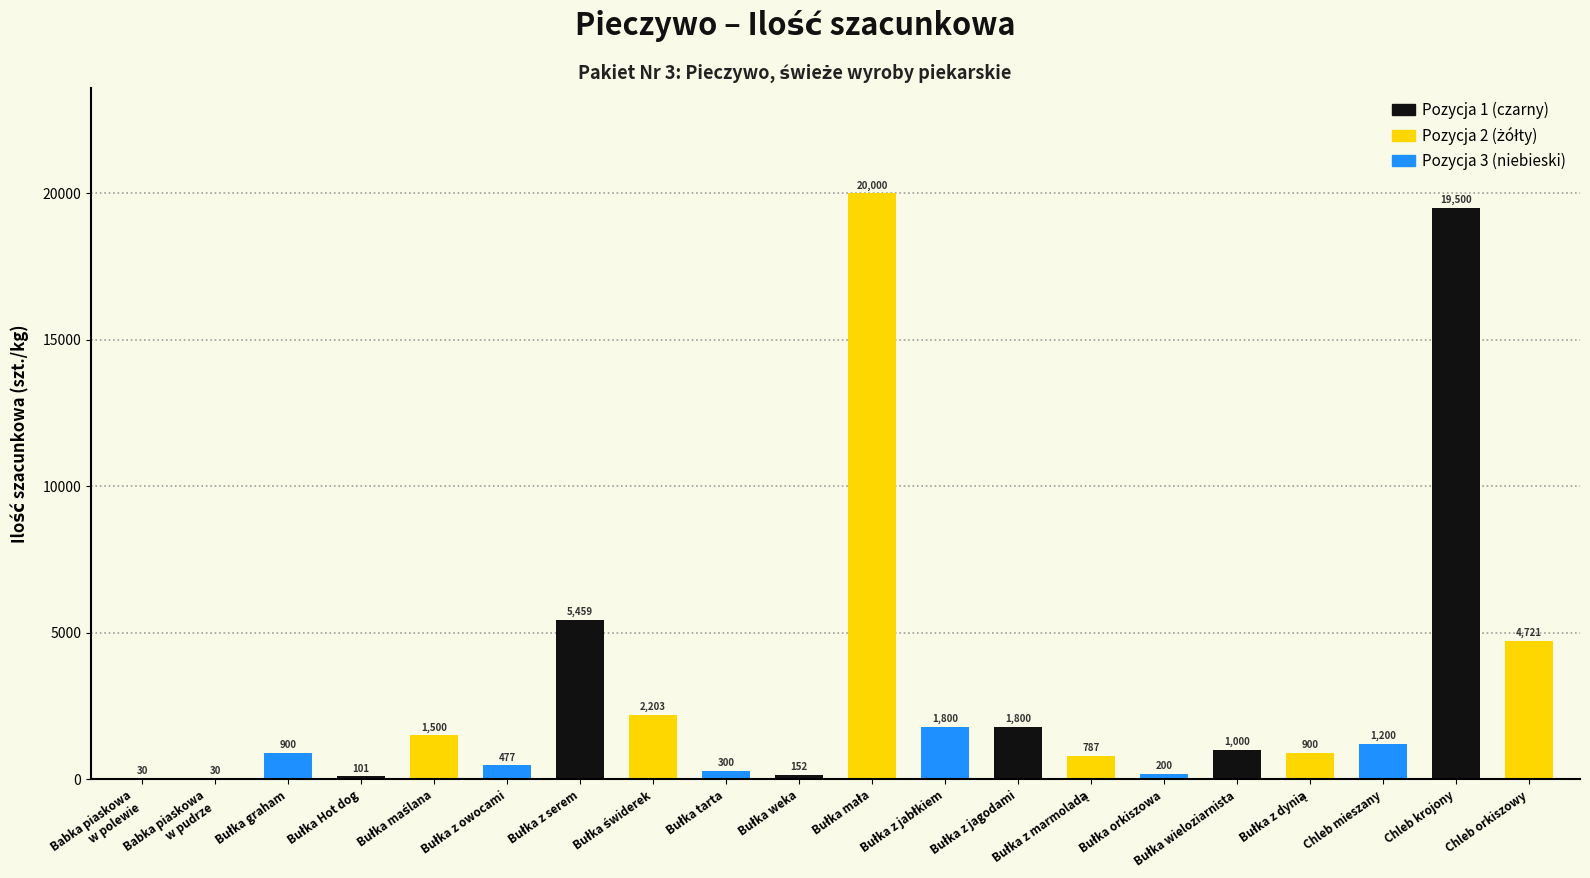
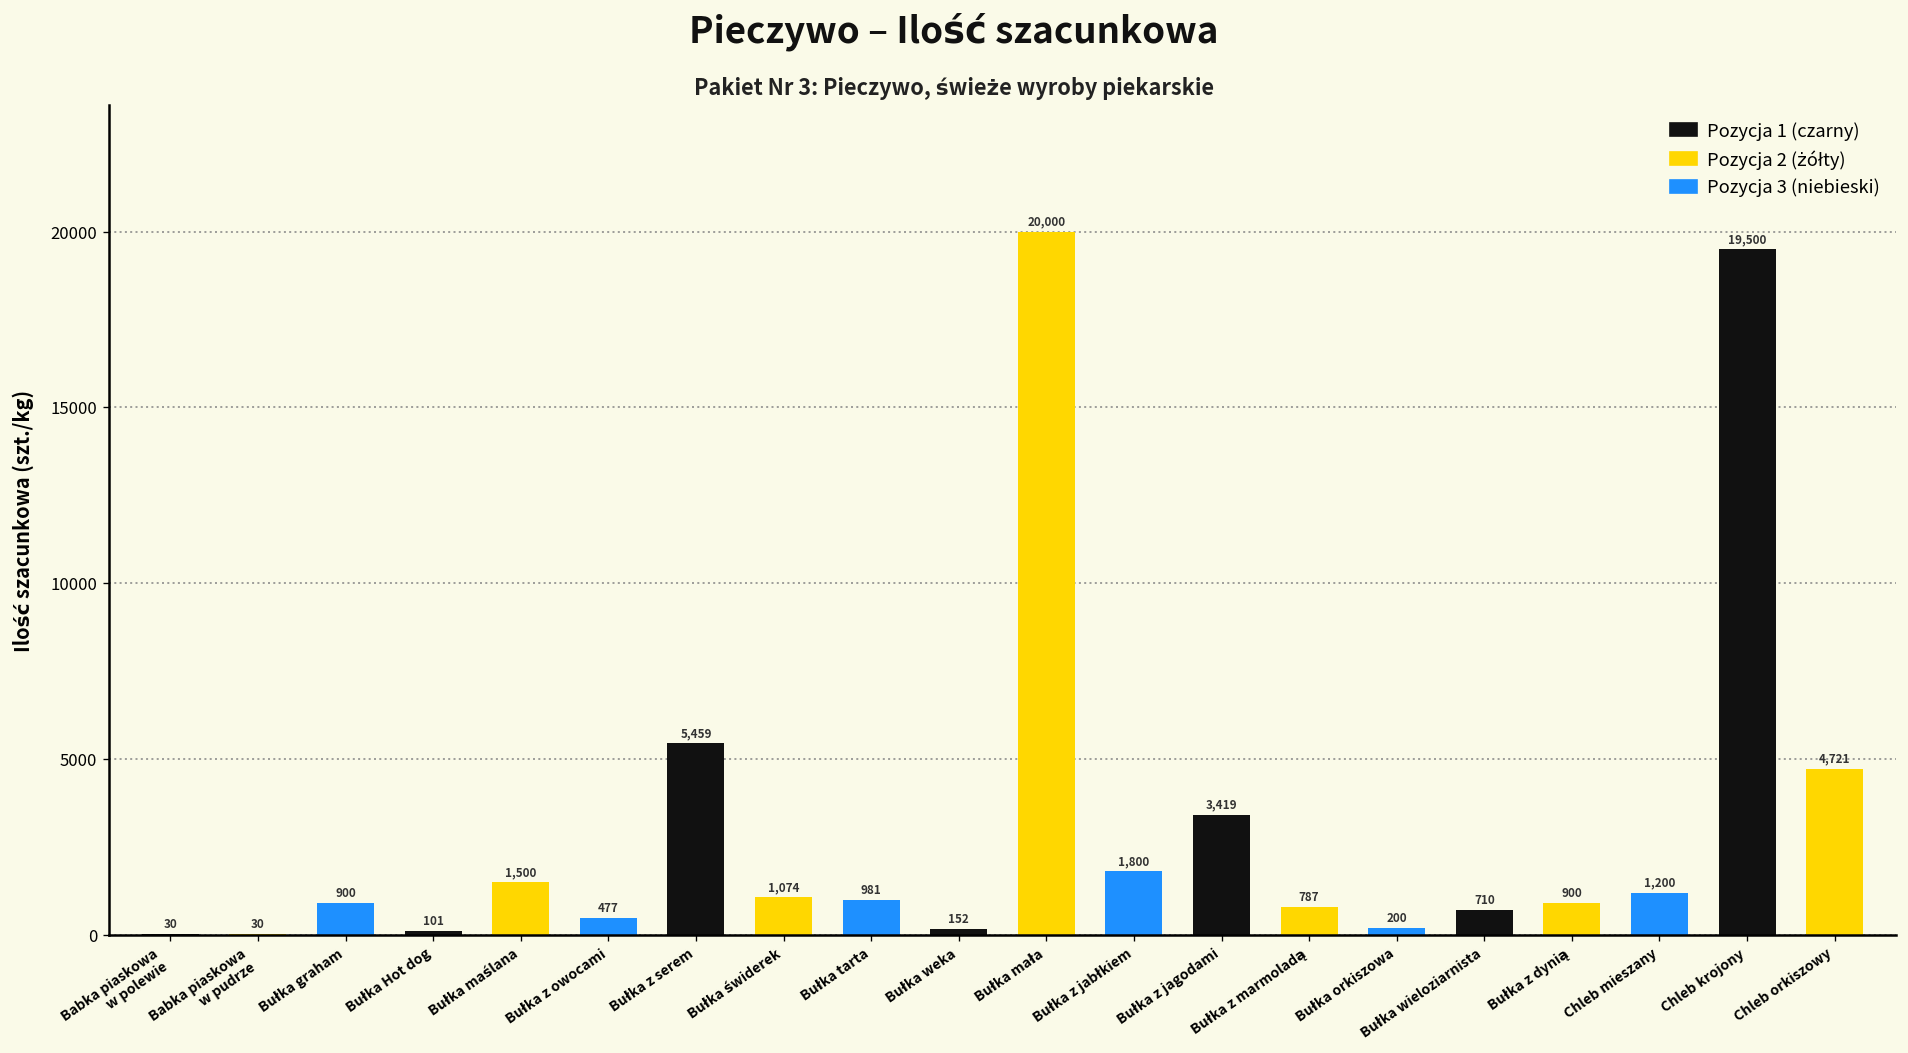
Bułka świderek: 2,203 -> 1,074
Bułka tarta: 300 -> 981
Bułka z jagodami: 1,800 -> 3,419
Bułka wieloziarnista: 1,000 -> 710
